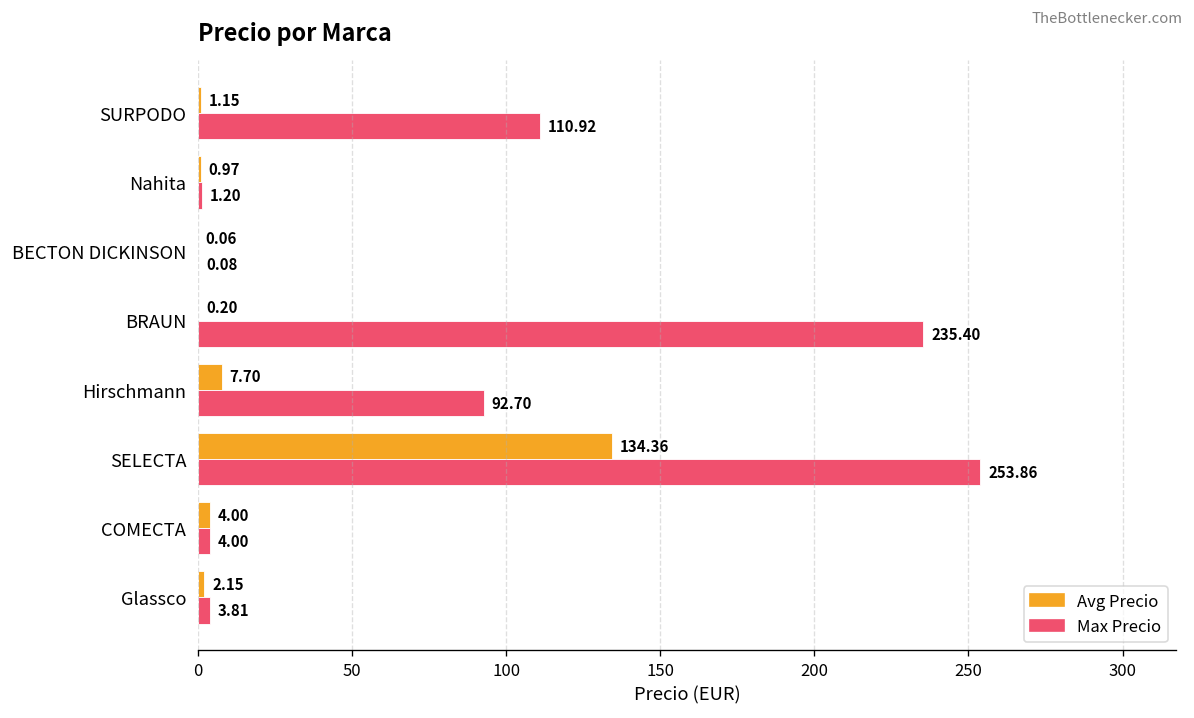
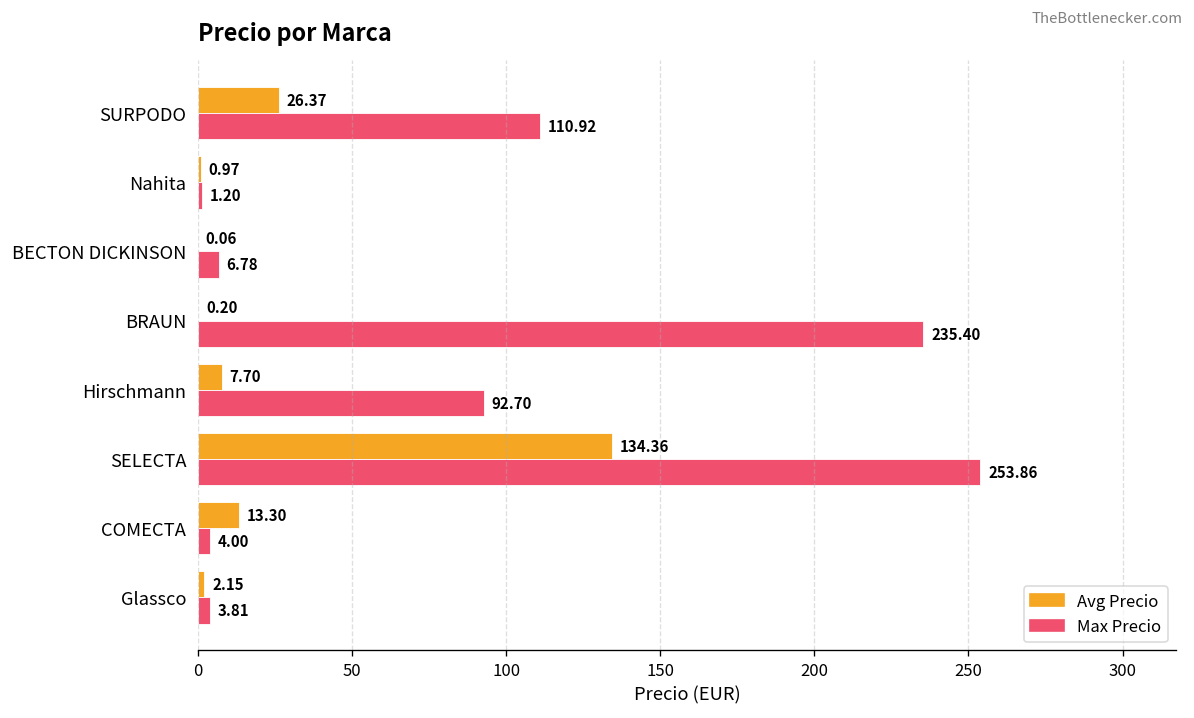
Avg Precio, SURPODO: 1.15 -> 26.37
Max Precio, BECTON DICKINSON: 0.08 -> 6.78
Avg Precio, COMECTA: 4.00 -> 13.30
